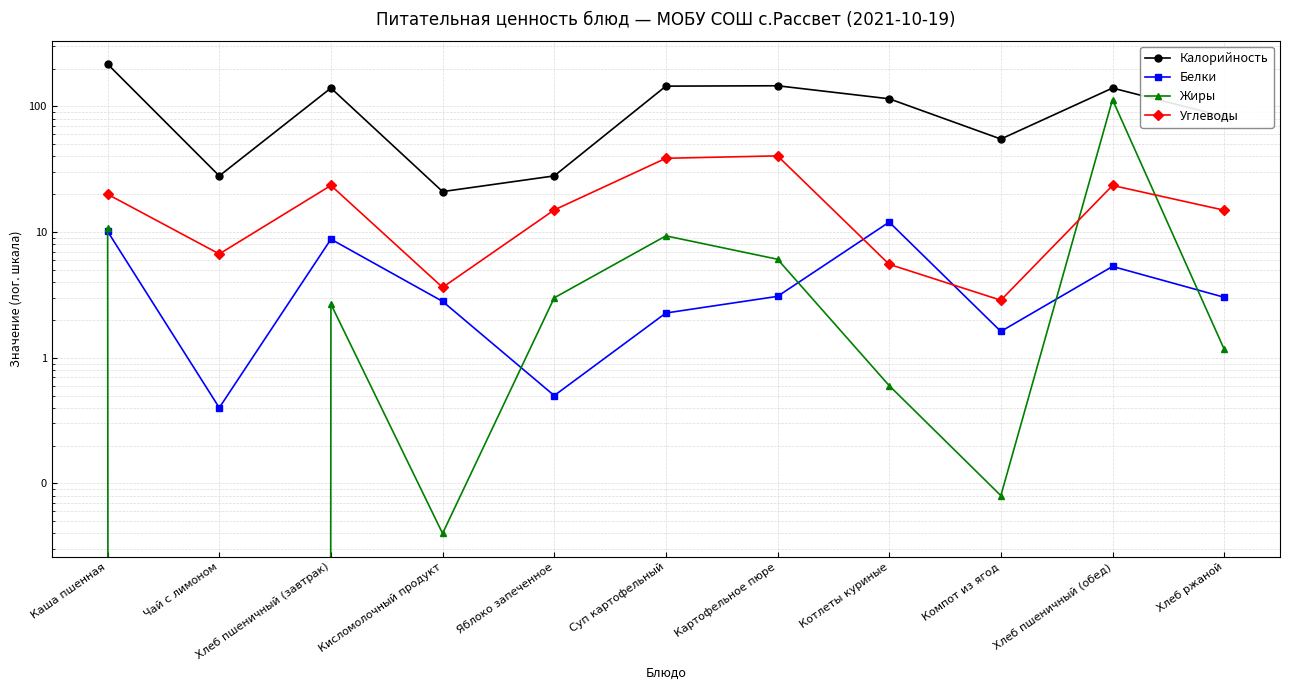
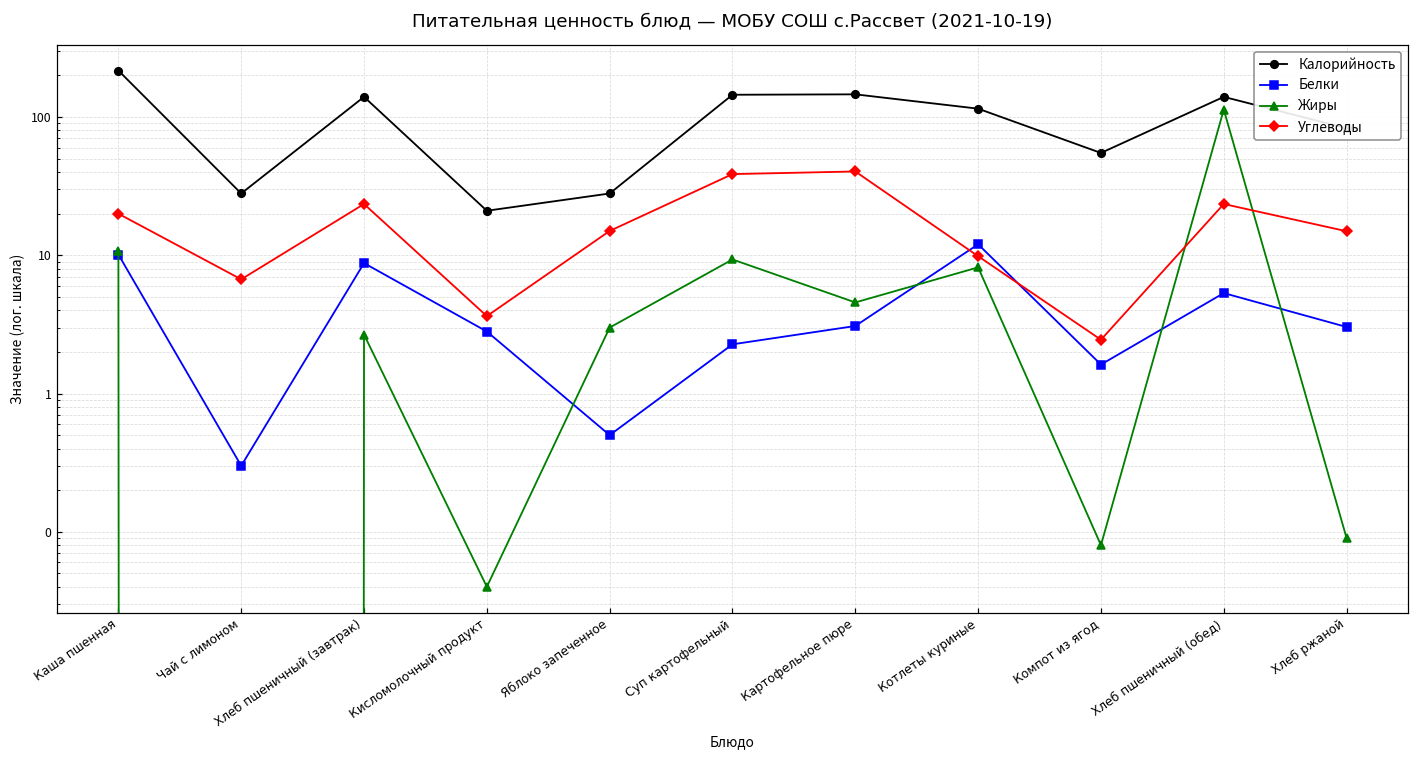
Белки, Чай с лимоном: 0.4 -> 0.3
Жиры, Картофельное пюре: 6 -> 4.6
Жиры, Котлеты куриные: 0.6 -> 8
Углеводы, Котлеты куриные: 6 -> 10
Углеводы, Компот из ягод: 2.9 -> 2.5
Жиры, Хлеб ржаной: 1.2 -> 0.09
